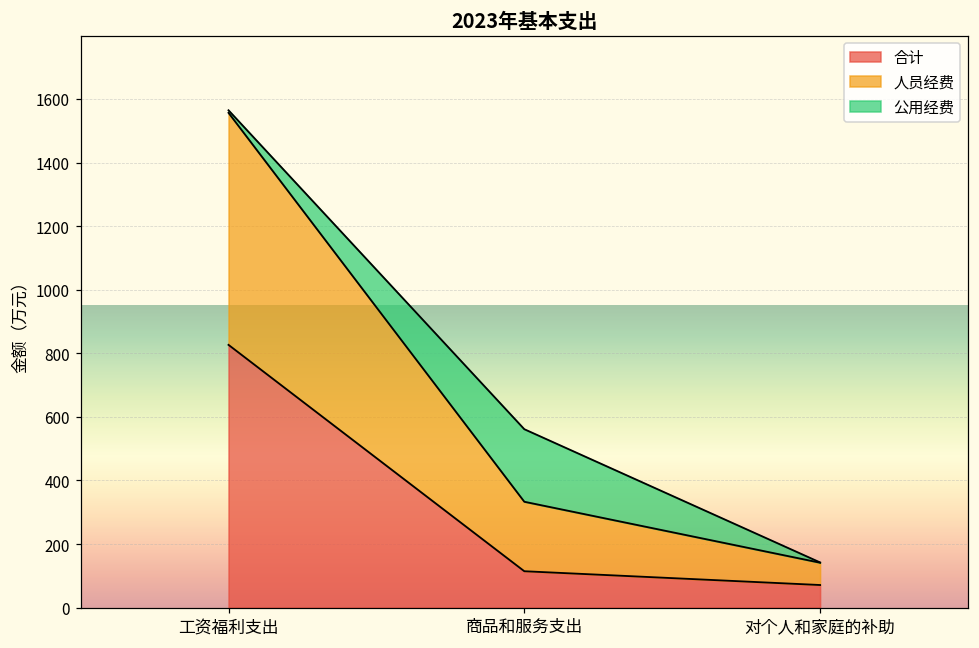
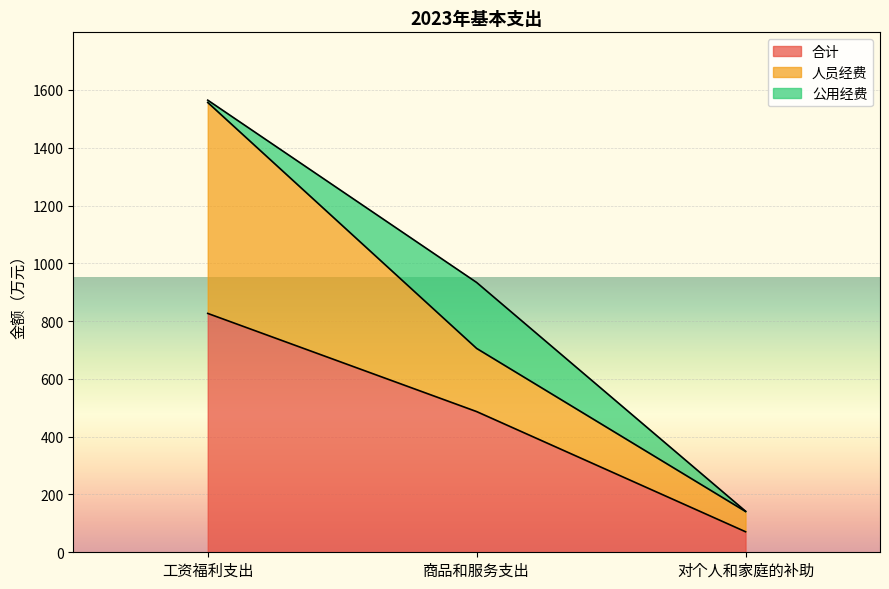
合计, 商品和服务支出: 110 -> 490
